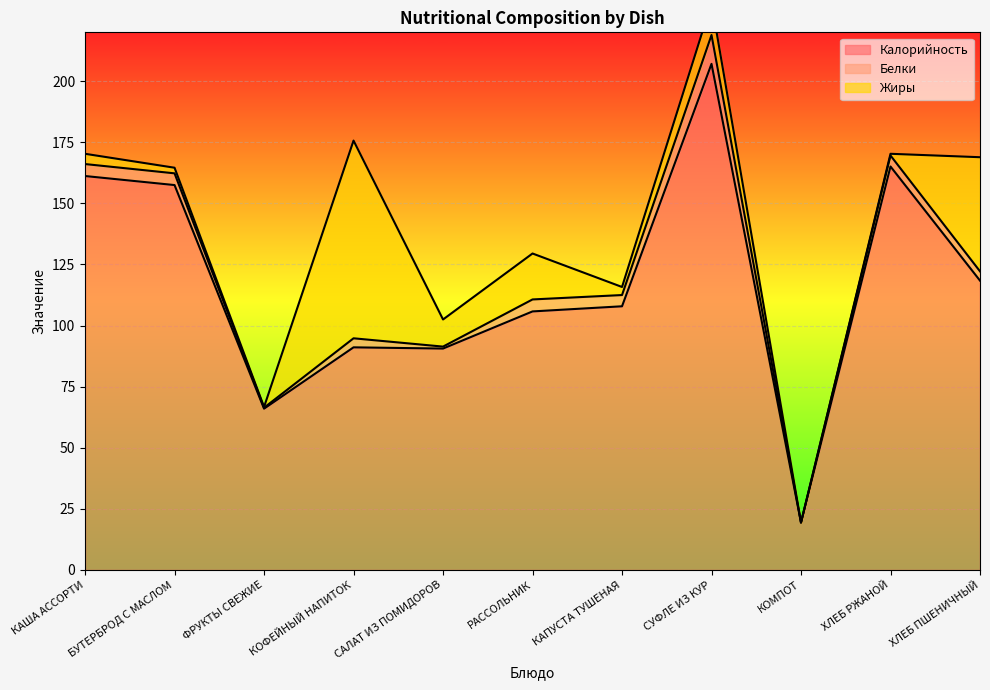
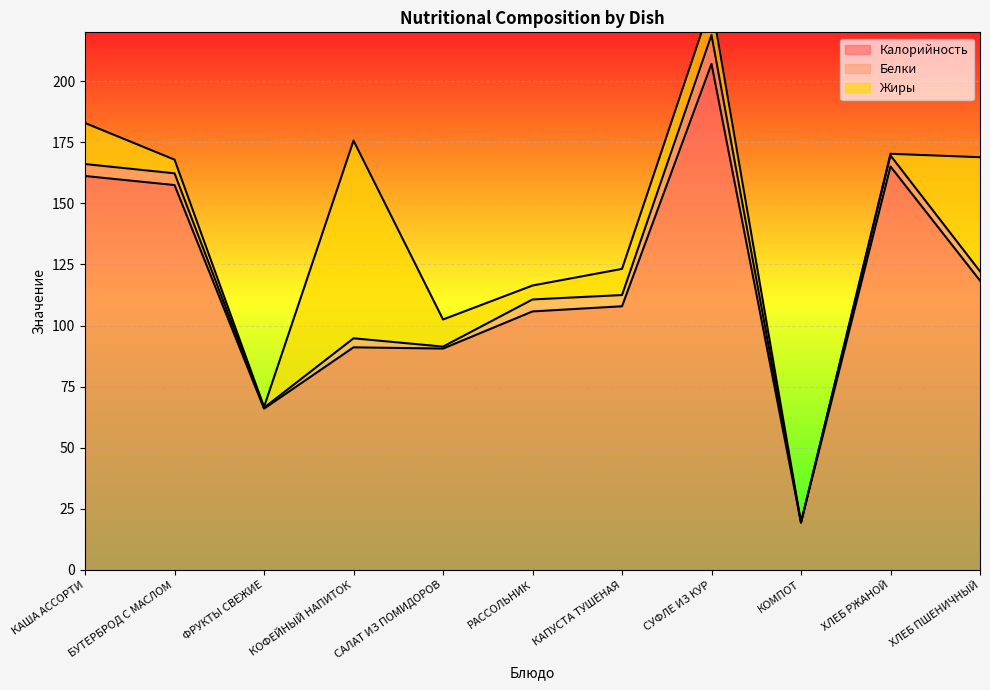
Жиры, КАША АССОРТИ: 4 -> 17
Жиры, БУТЕРБРОД С МАСЛОМ: 2 -> 6
Жиры, РАССОЛЬНИК: 19 -> 6
Жиры, КАПУСТА ТУШЕНАЯ: 3 -> 11
